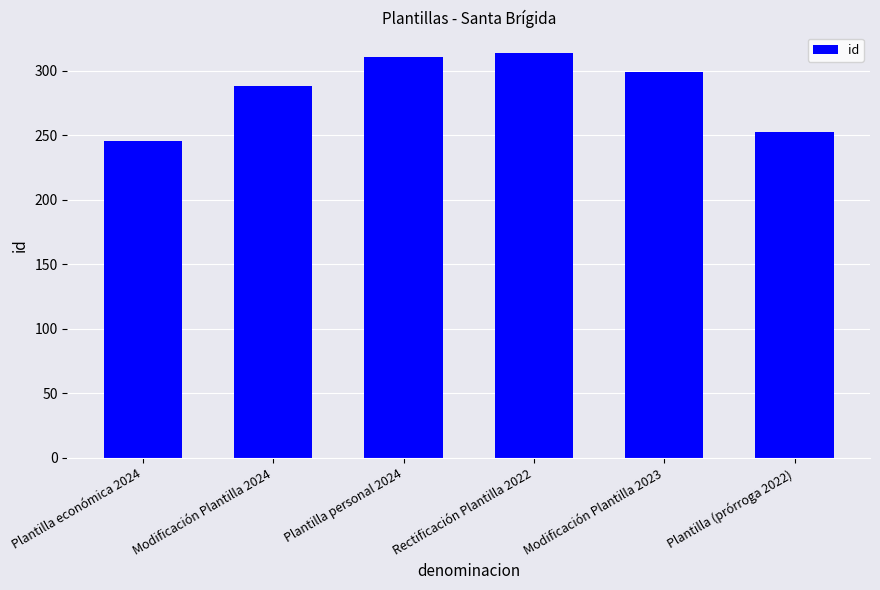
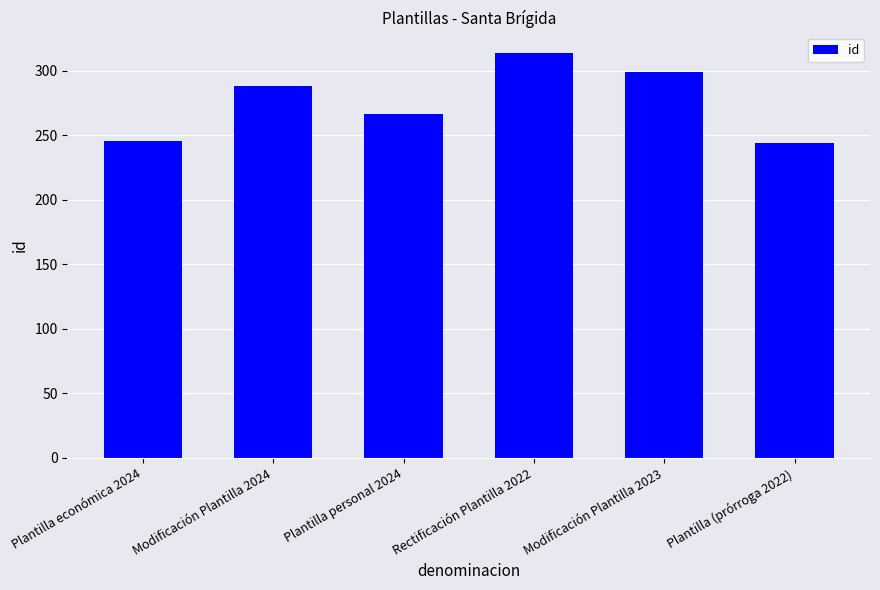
Plantilla personal 2024: 311 -> 267
Plantilla (prórroga 2022): 253 -> 244
